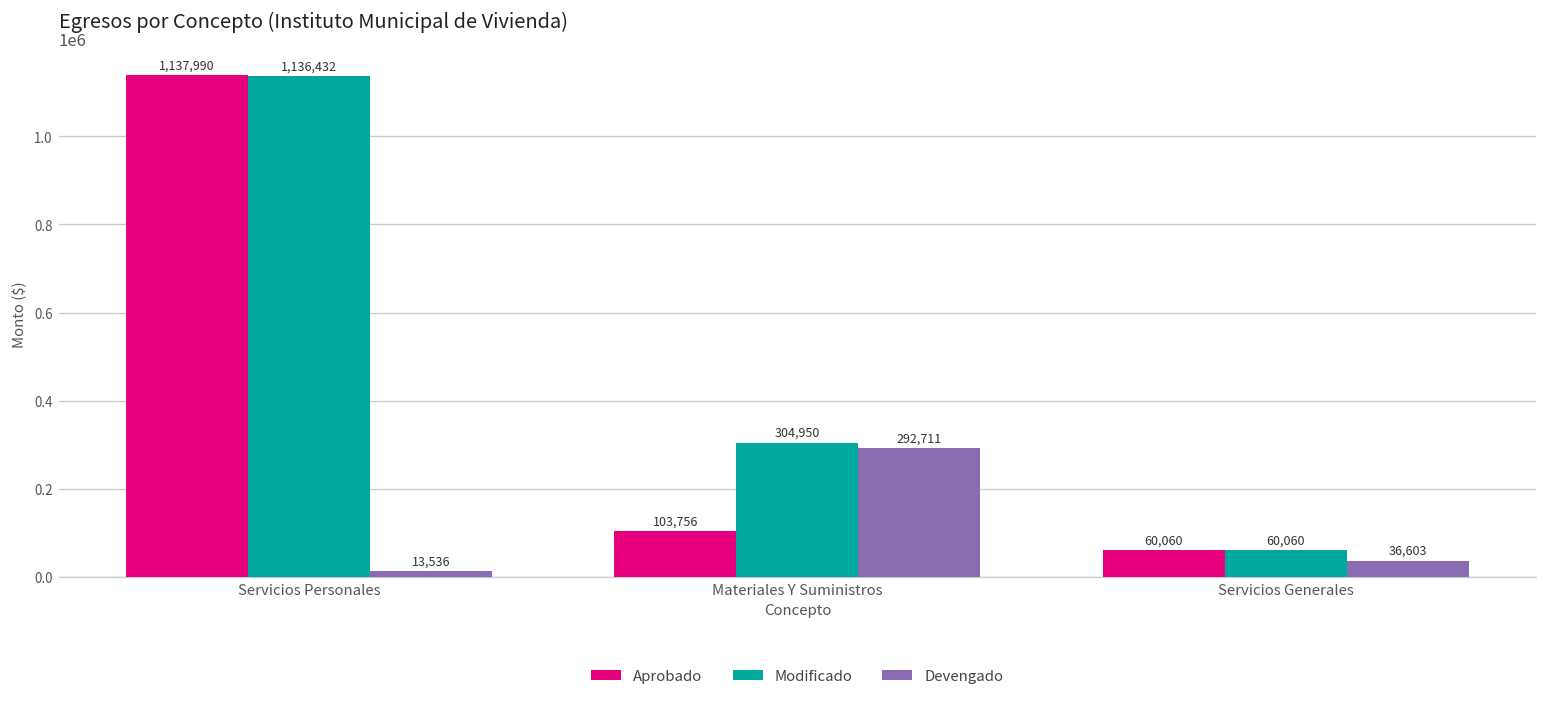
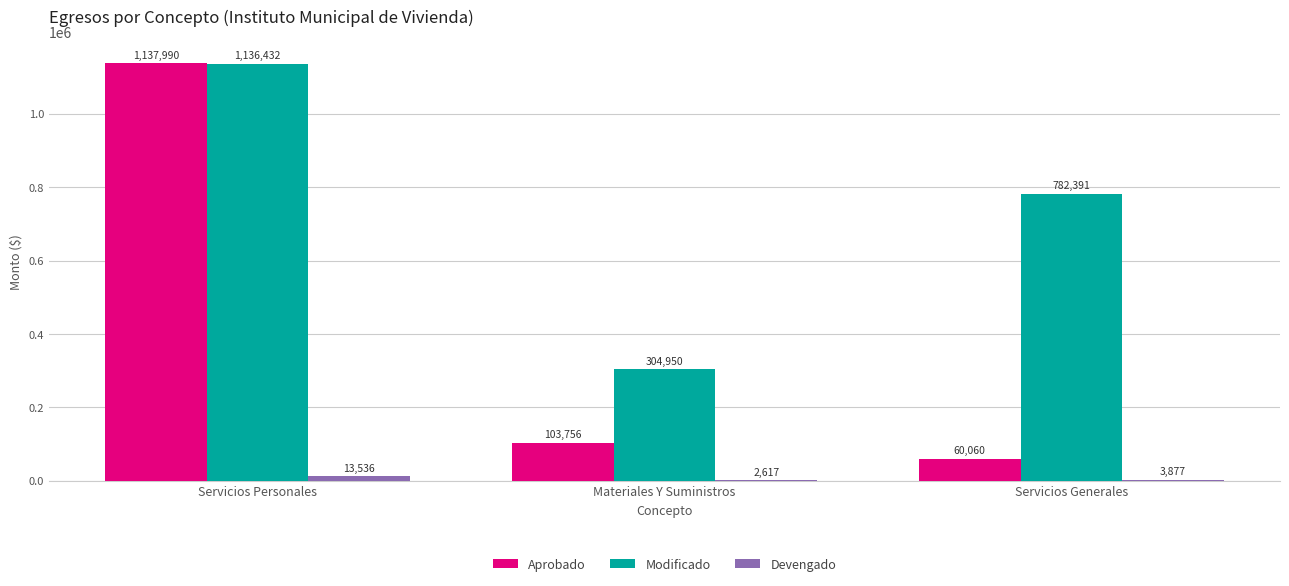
Devengado, Materiales Y Suministros: 292,711 -> 2,617
Modificado, Servicios Generales: 60,060 -> 782,391
Devengado, Servicios Generales: 36,603 -> 3,877
